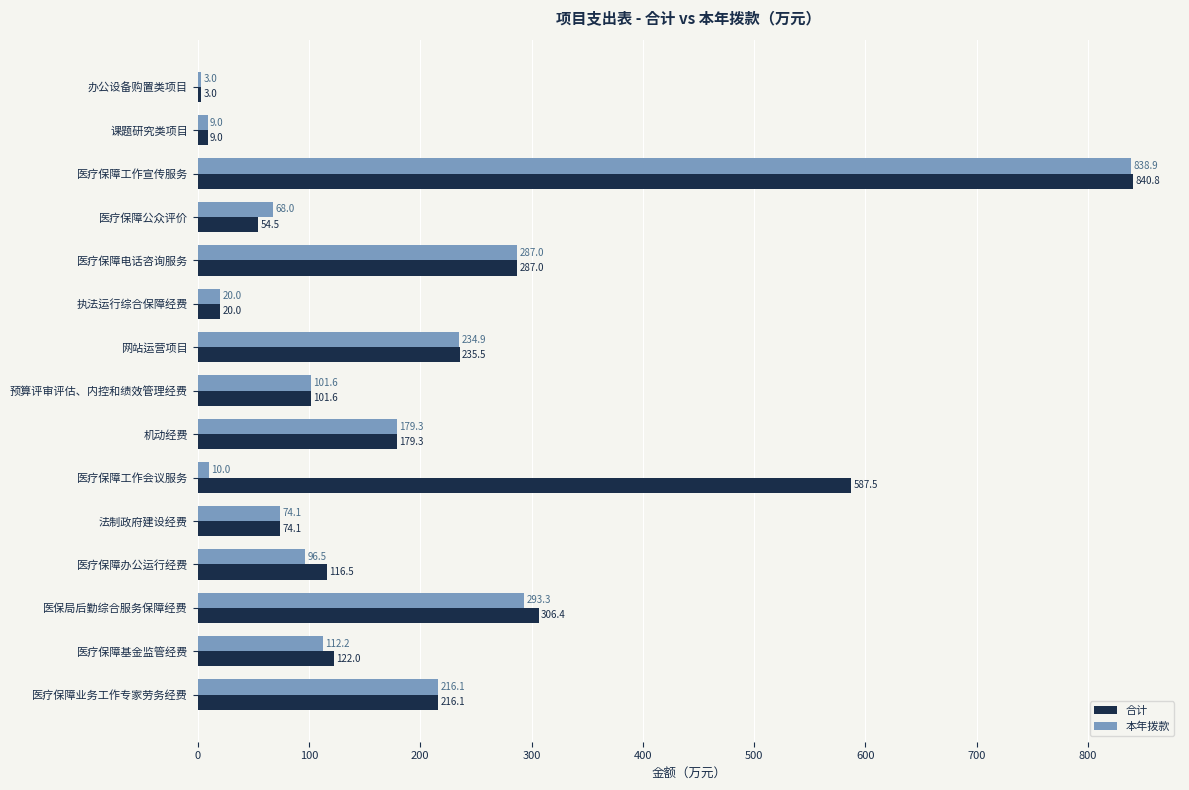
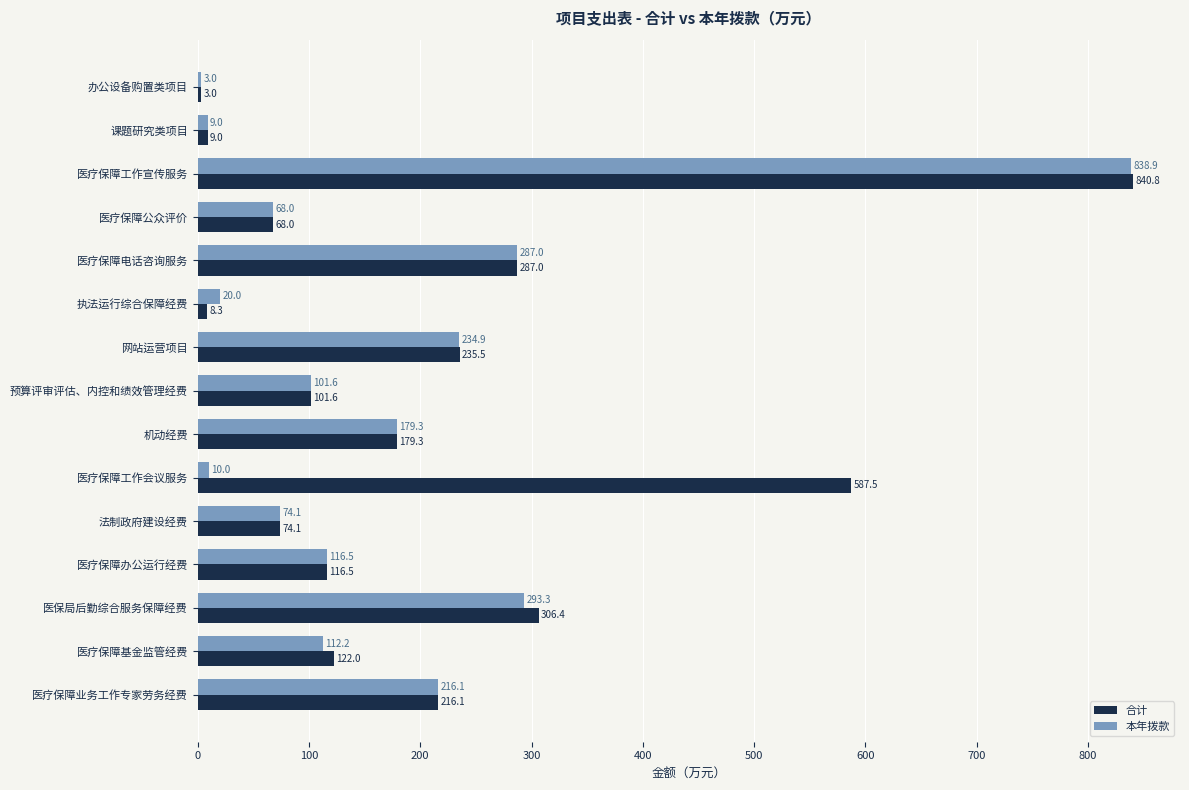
合计, 医疗保障公众评价: 54.5 -> 68.0
合计, 执法运行综合保障经费: 20.0 -> 8.3
本年拨款, 医疗保障办公运行经费: 96.5 -> 116.5
